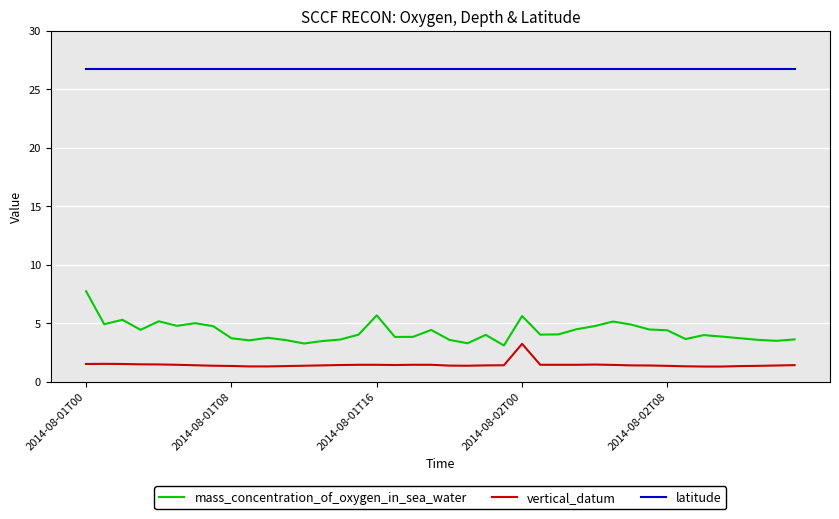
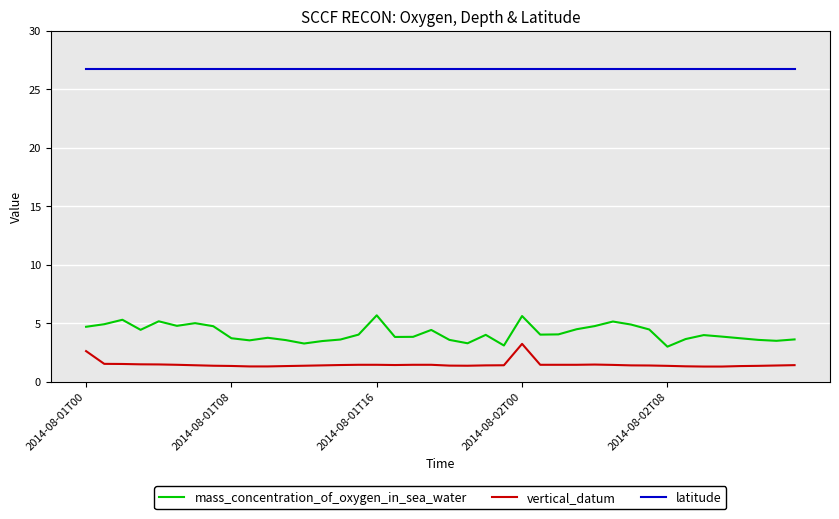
mass_concentration_of_oxygen_in_sea_water, 2014-08-01T00: 7.7 -> 4.7
vertical_datum, 2014-08-01T00: 1.5 -> 2.6
mass_concentration_of_oxygen_in_sea_water, 2014-08-02T08: 4.4 -> 3.0
